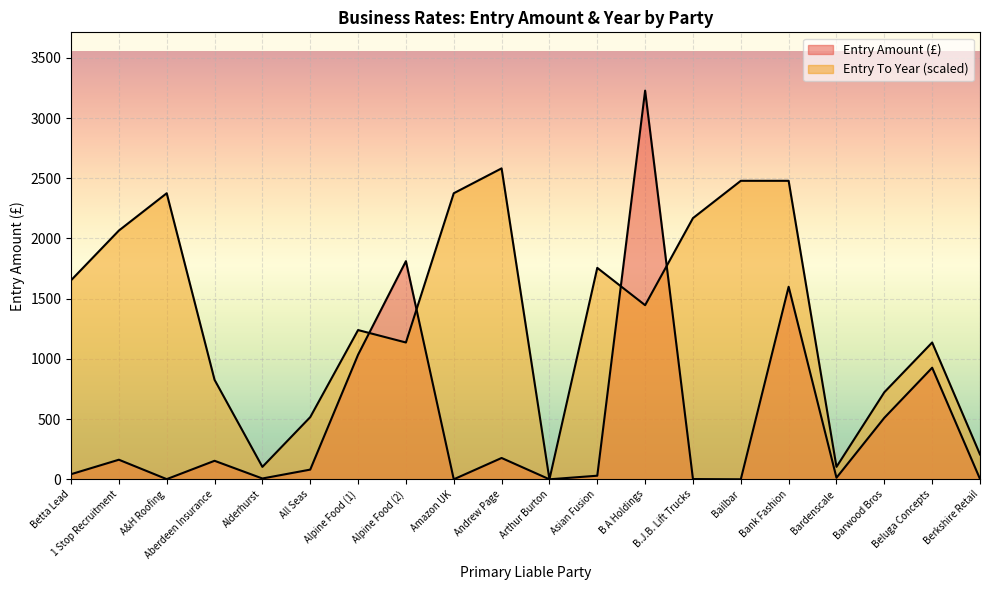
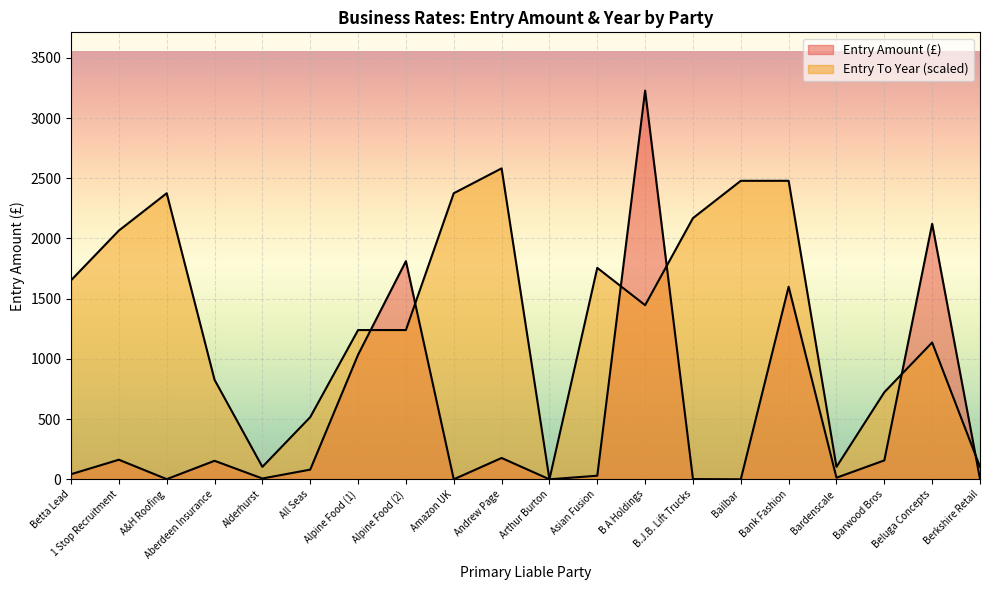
Entry To Year (scaled), Alpine Food (2): 1140 -> 1240
Entry Amount (£), Barwood Bros: 510 -> 160
Entry Amount (£), Beluga Concepts: 930 -> 2120
Entry To Year (scaled), Berkshire Retail: 210 -> 100
